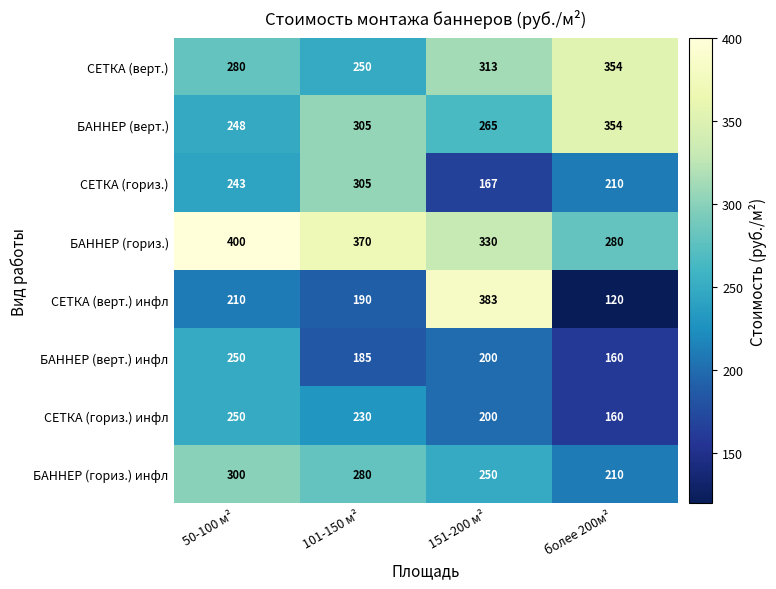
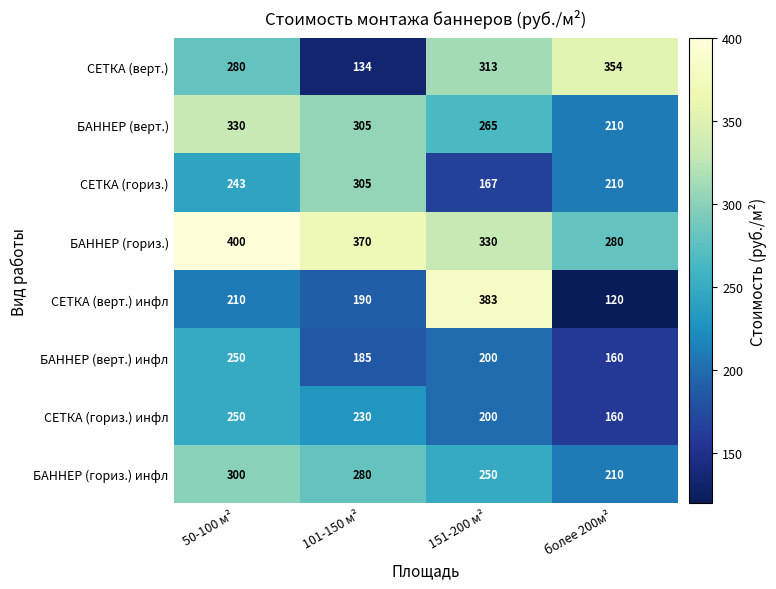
СЕТКА (верт.), 101-150 м²: 250 -> 134
БАННЕР (верт.), 50-100 м²: 248 -> 330
БАННЕР (верт.), более 200м²: 354 -> 210
